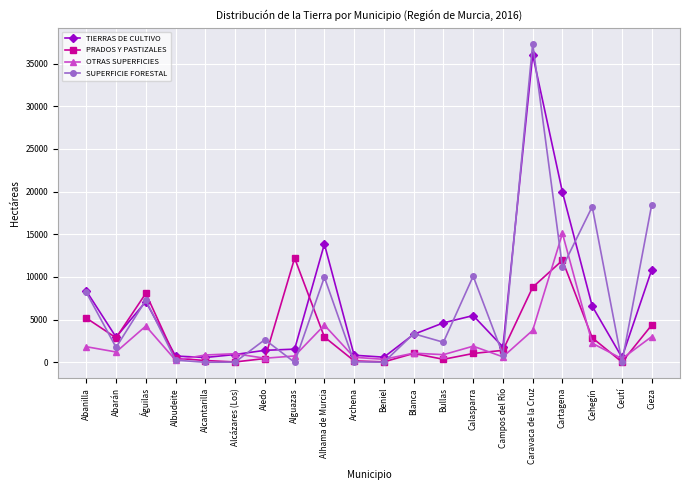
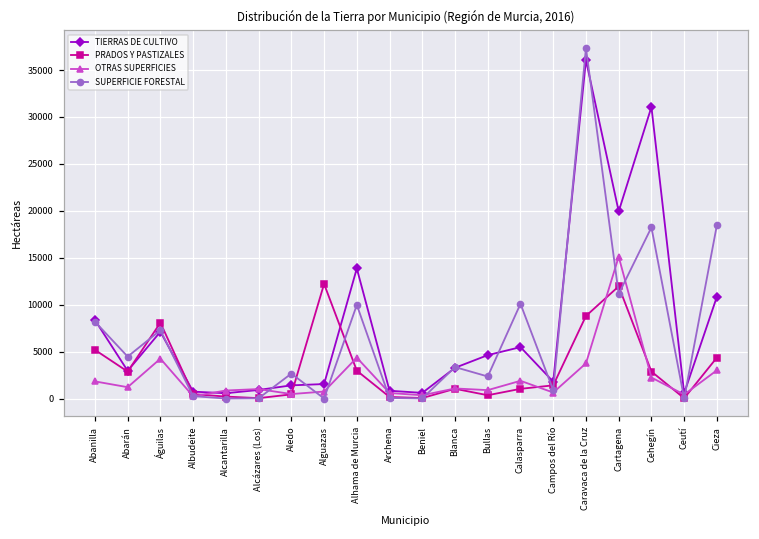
SUPERFICIE FORESTAL, Abarán: 2000 -> 4000
TIERRAS DE CULTIVO, Cehegín: 7000 -> 31000
